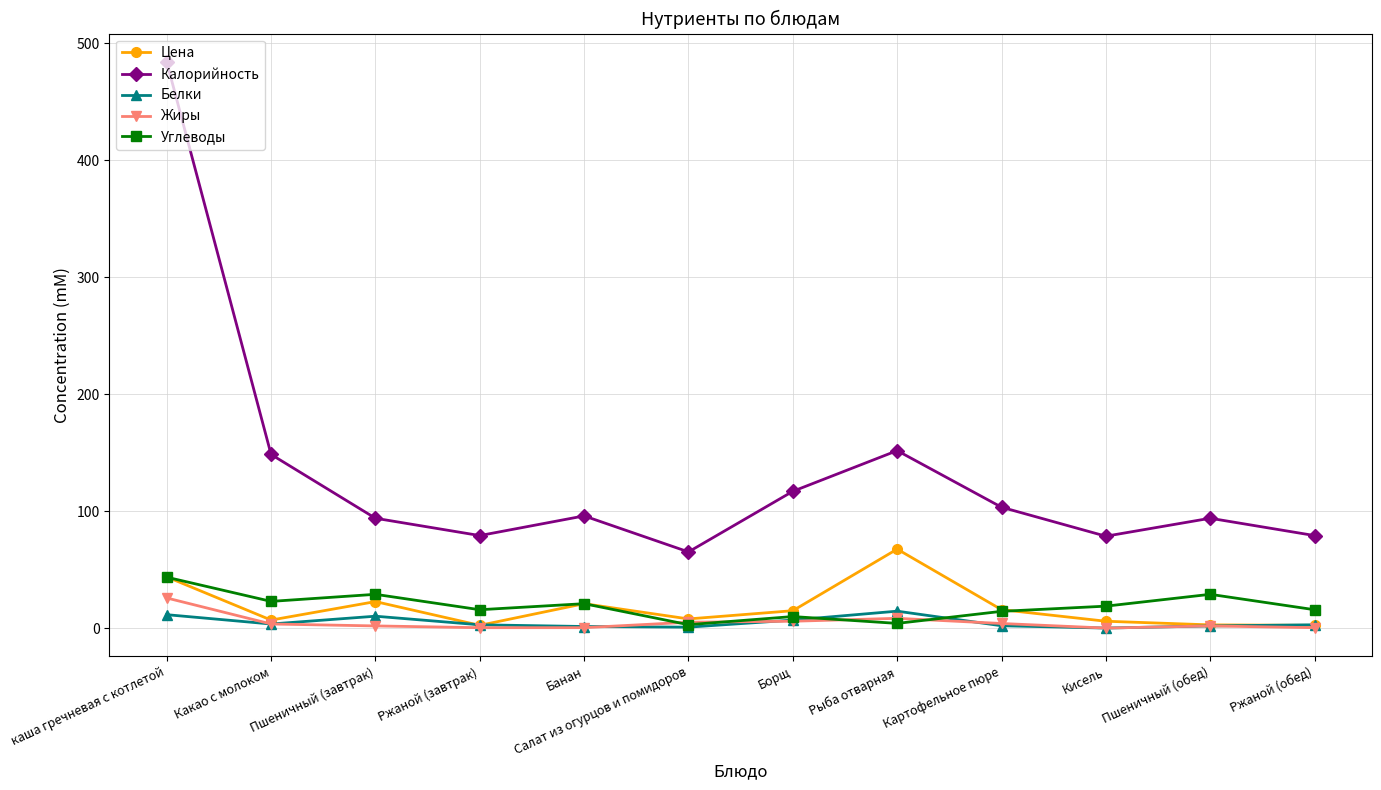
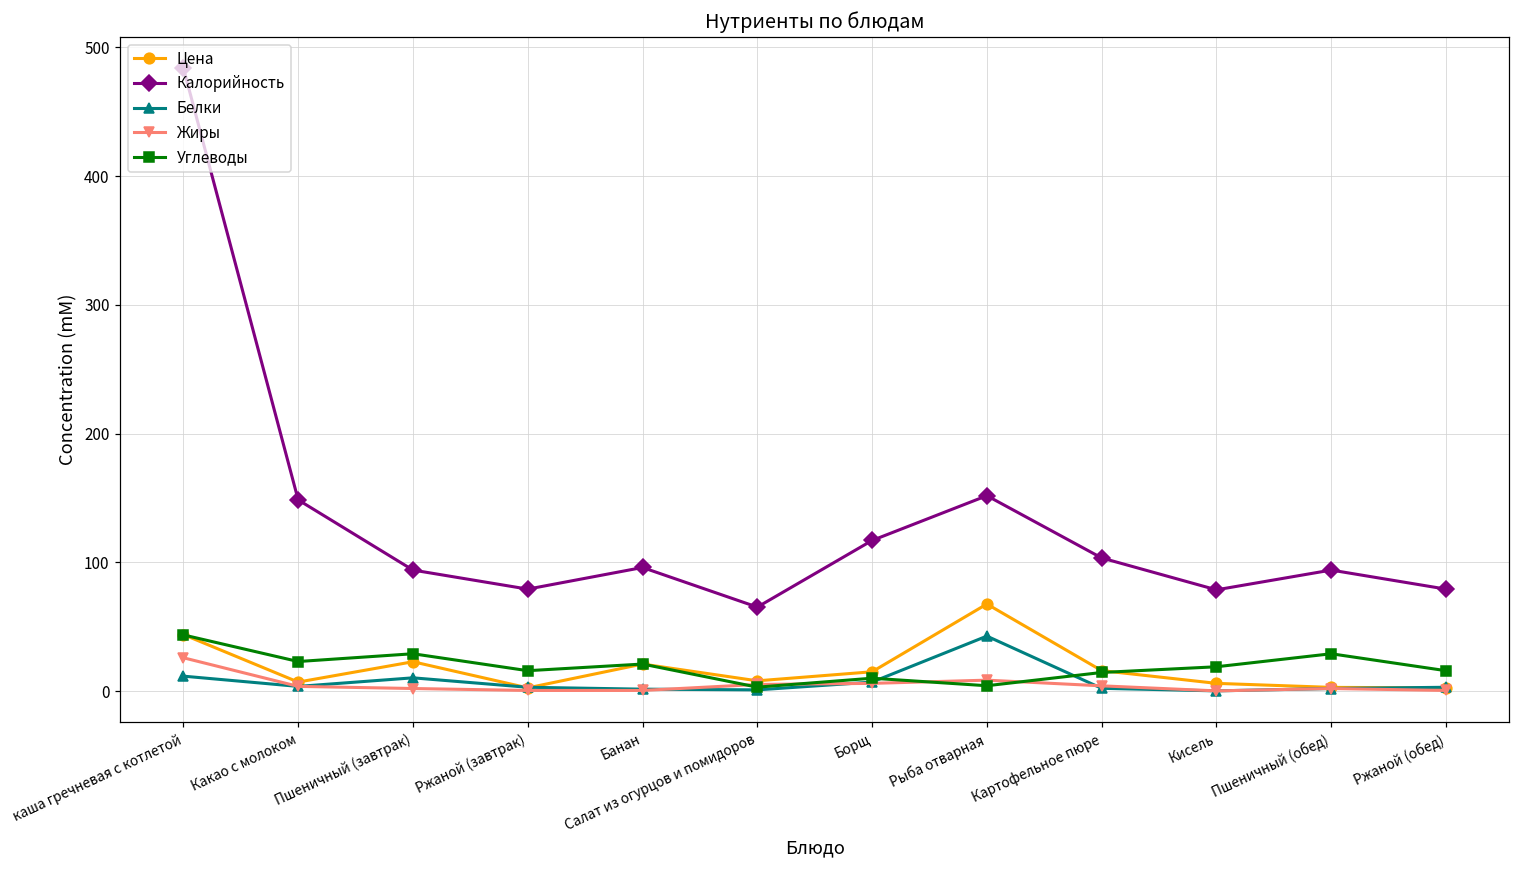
Белки, Рыба отварная: 15 -> 43
